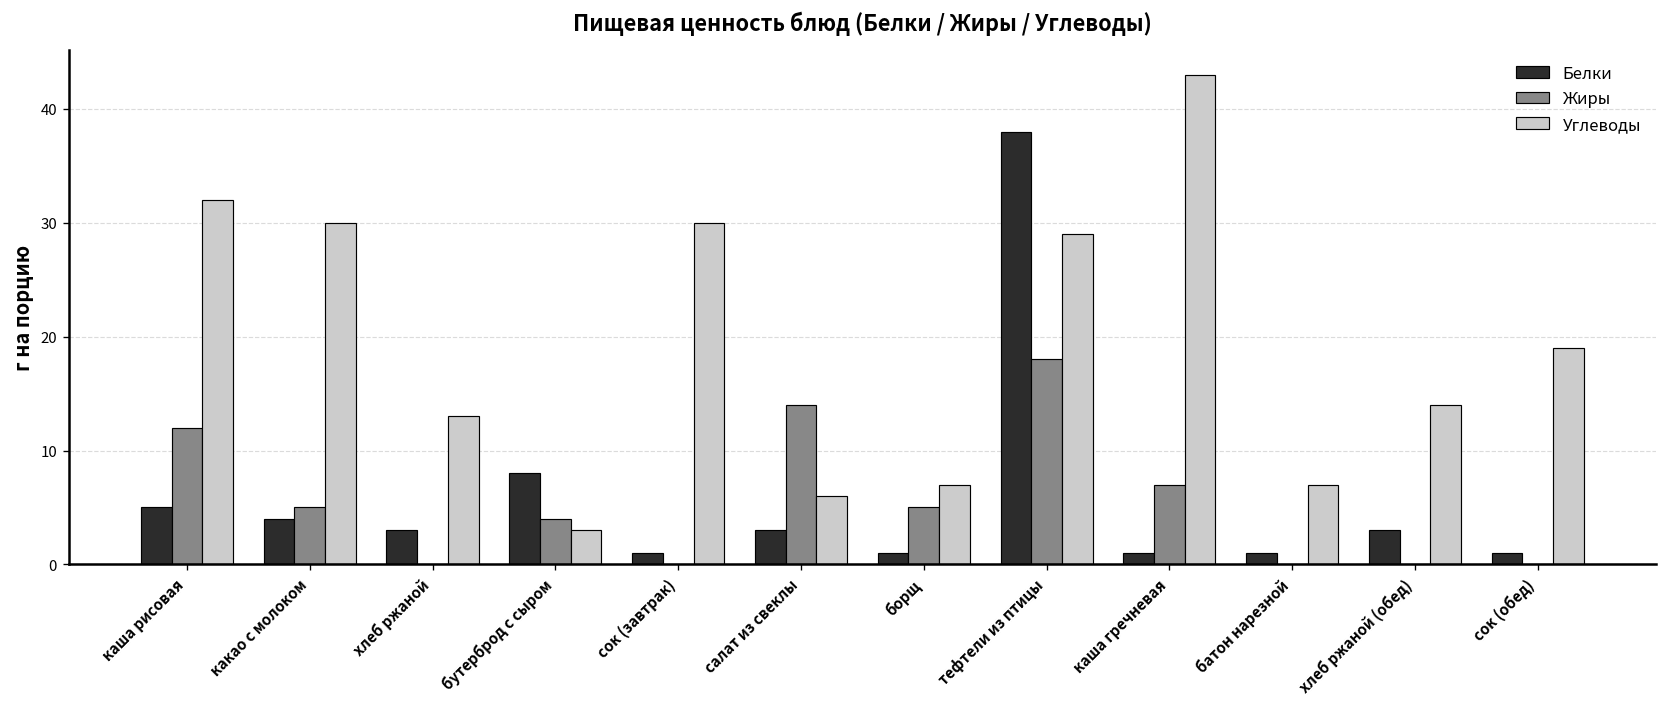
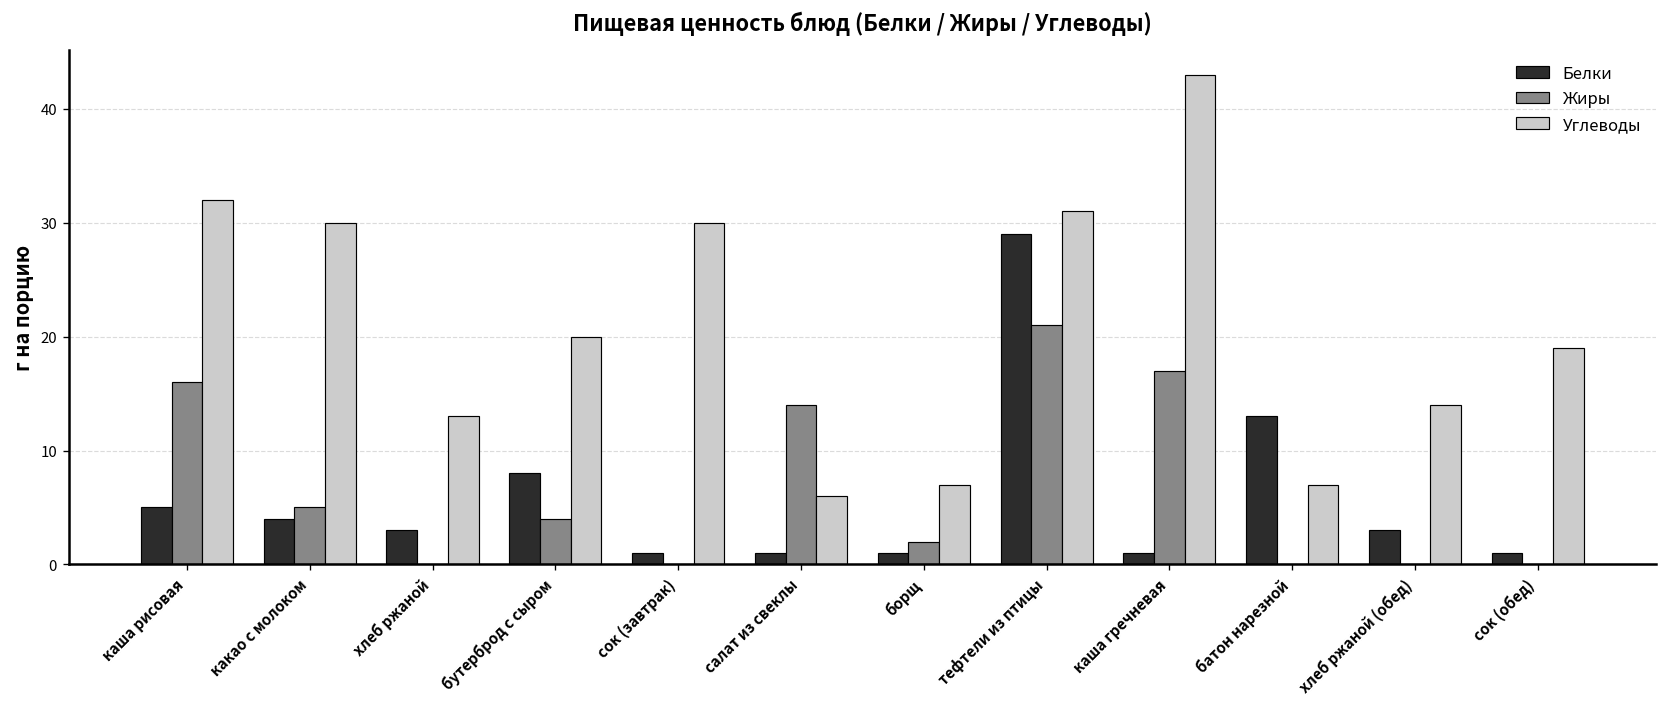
Жиры, каша рисовая: 12 -> 16
Углеводы, бутерброд с сыром: 3 -> 20
Белки, салат из свеклы: 3 -> 1
Жиры, борщ: 5 -> 2
Белки, тефтели из птицы: 38 -> 29
Жиры, тефтели из птицы: 18 -> 21
Углеводы, тефтели из птицы: 29 -> 31
Жиры, каша гречневая: 7 -> 17
Белки, батон нарезной: 1 -> 13
